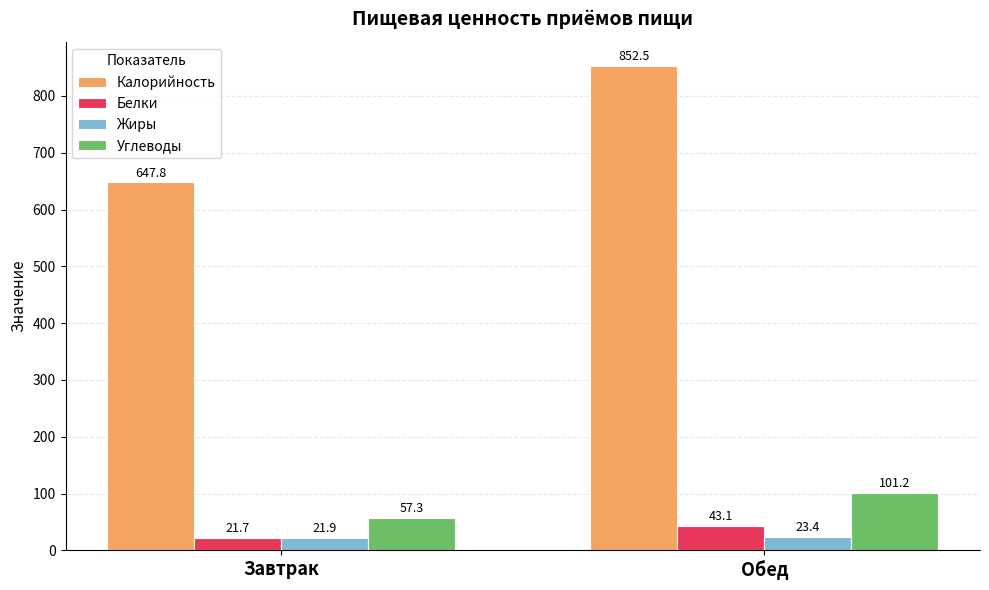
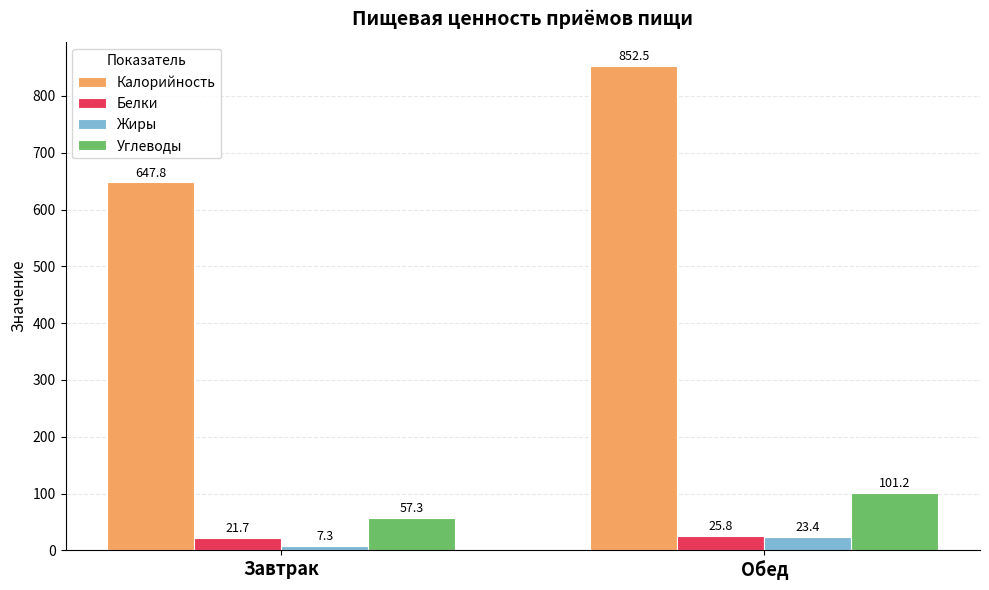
Жиры, Завтрак: 21.9 -> 7.3
Белки, Обед: 43.1 -> 25.8
